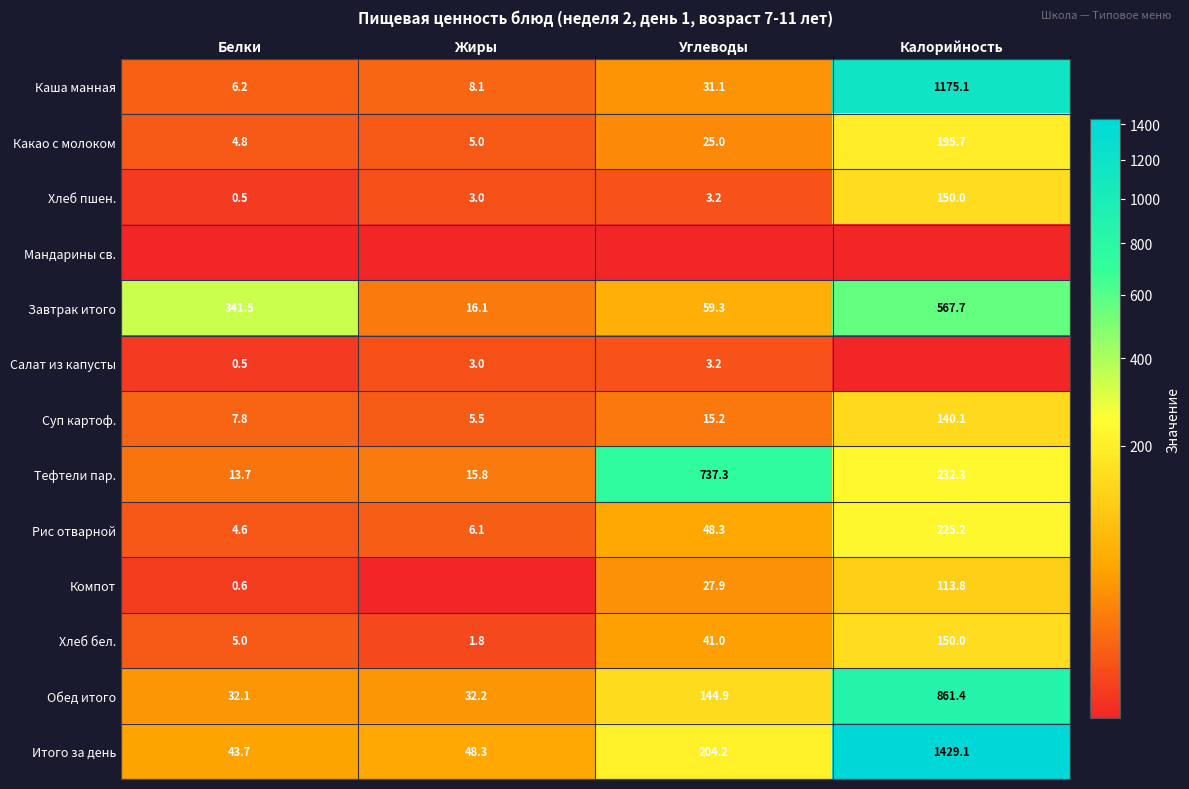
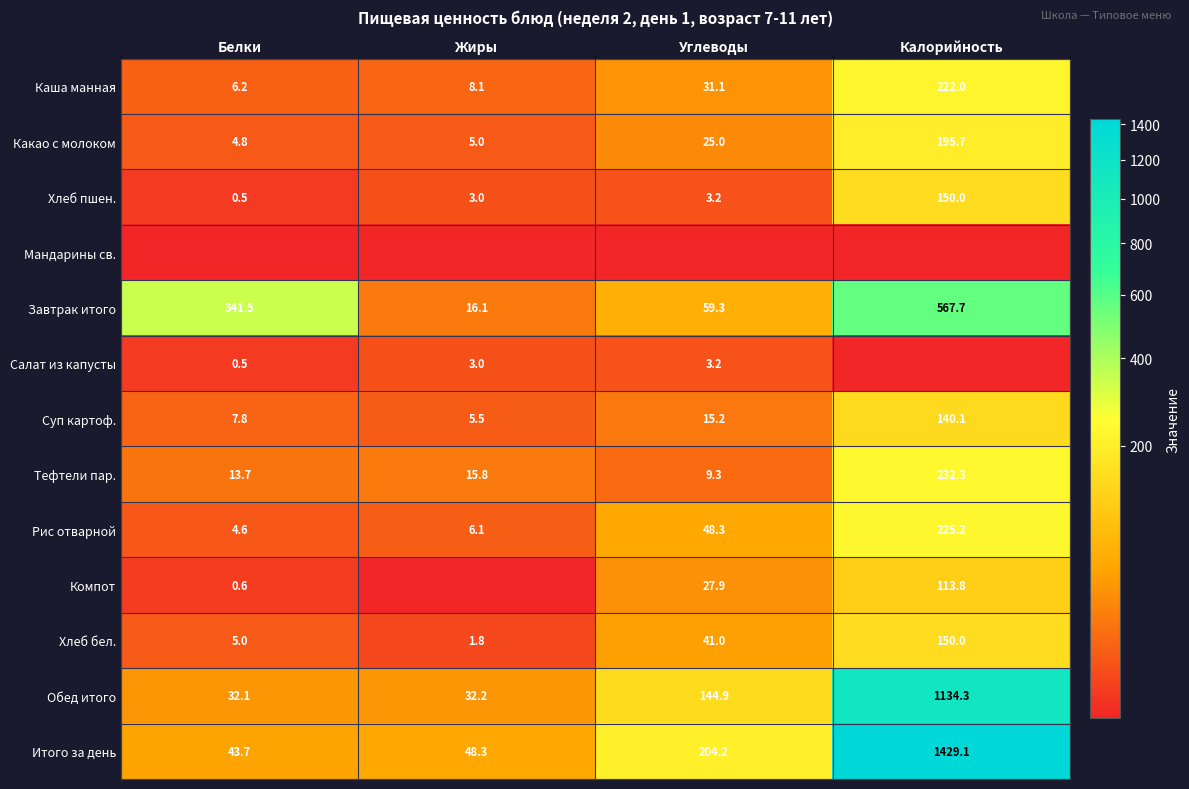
Каша манная, Калорийность: 1175.1 -> 222.0
Тефтели пар., Углеводы: 737.3 -> 9.3
Обед итого, Калорийность: 861.4 -> 1134.3
